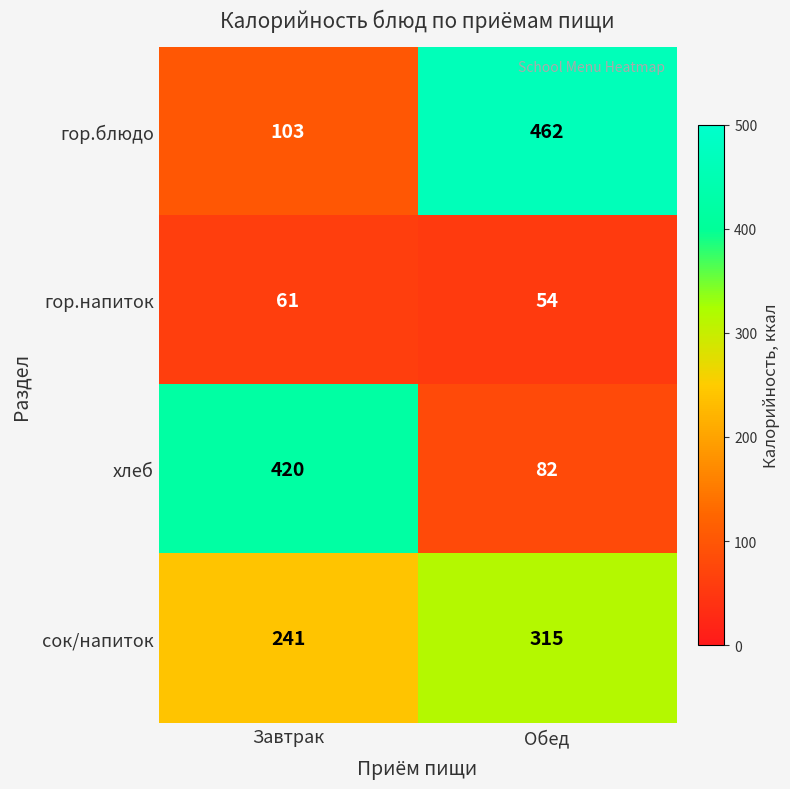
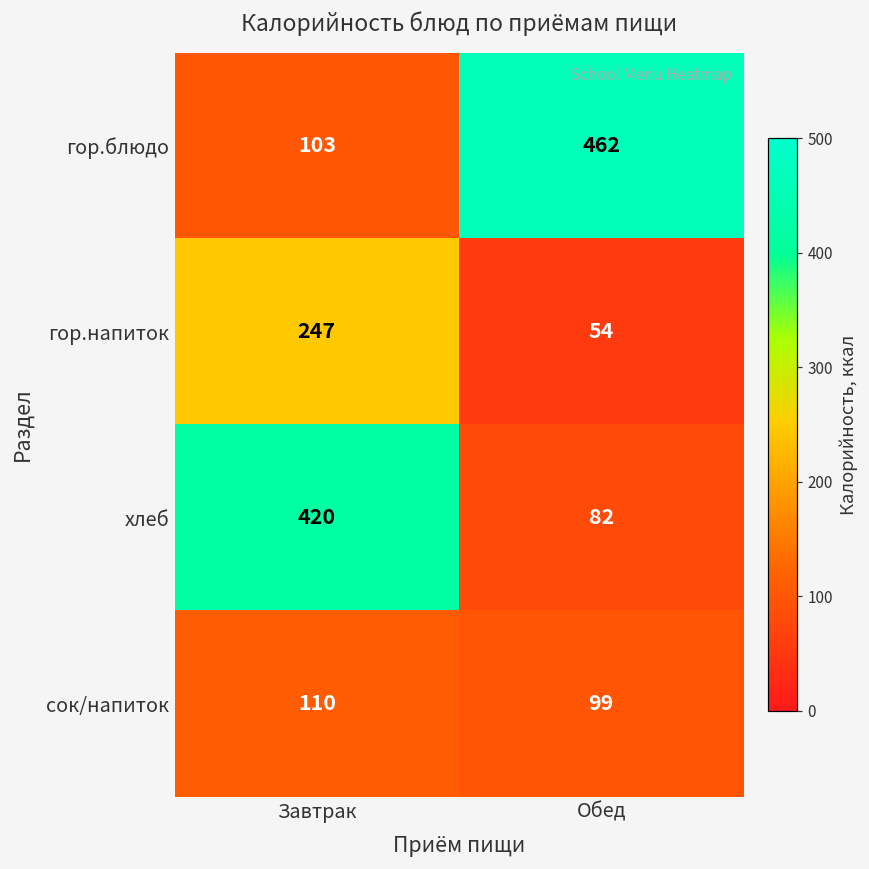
гор.напиток, Завтрак: 61 -> 247
сок/напиток, Завтрак: 241 -> 110
сок/напиток, Обед: 315 -> 99
